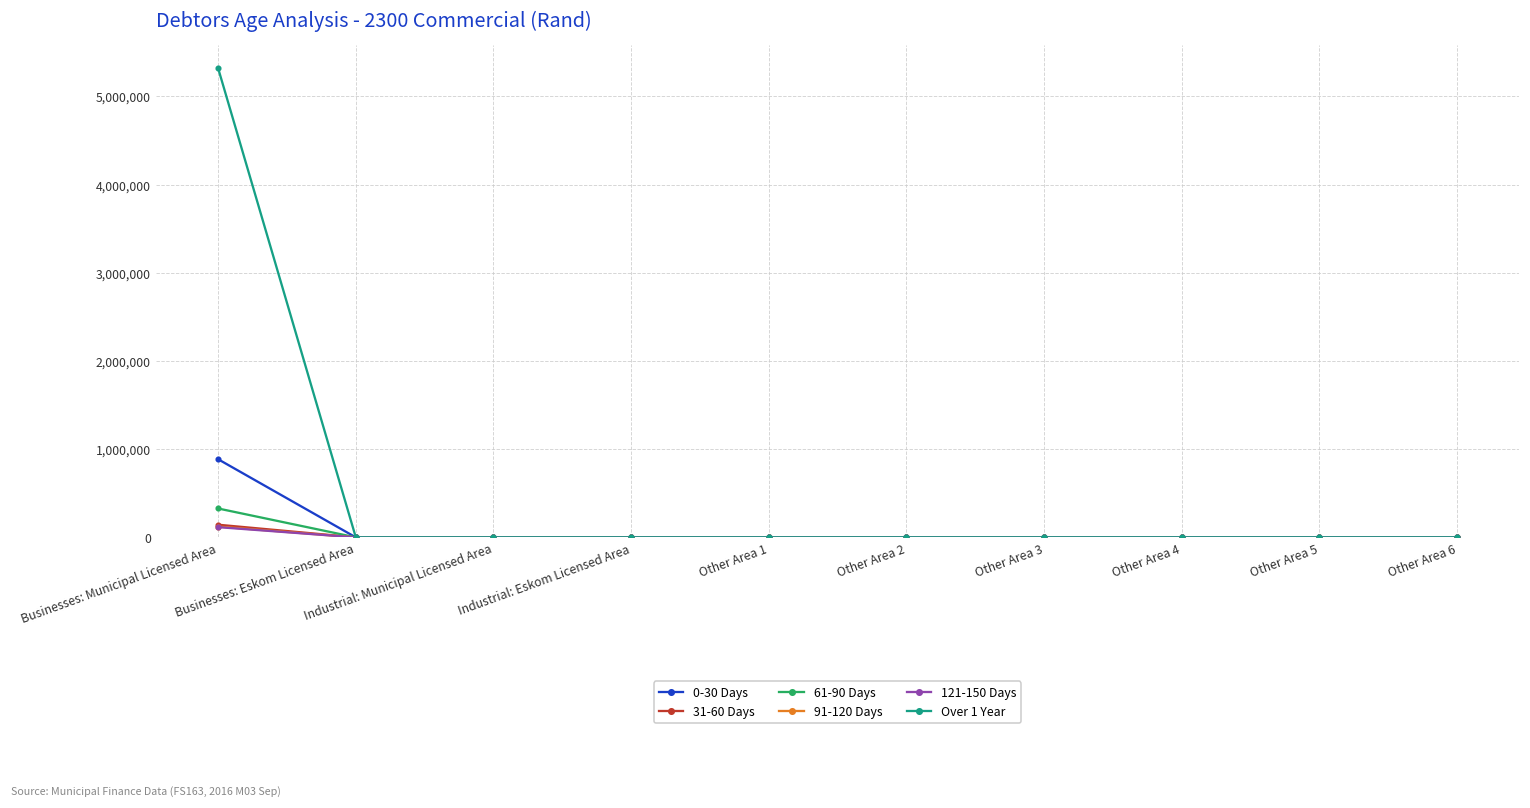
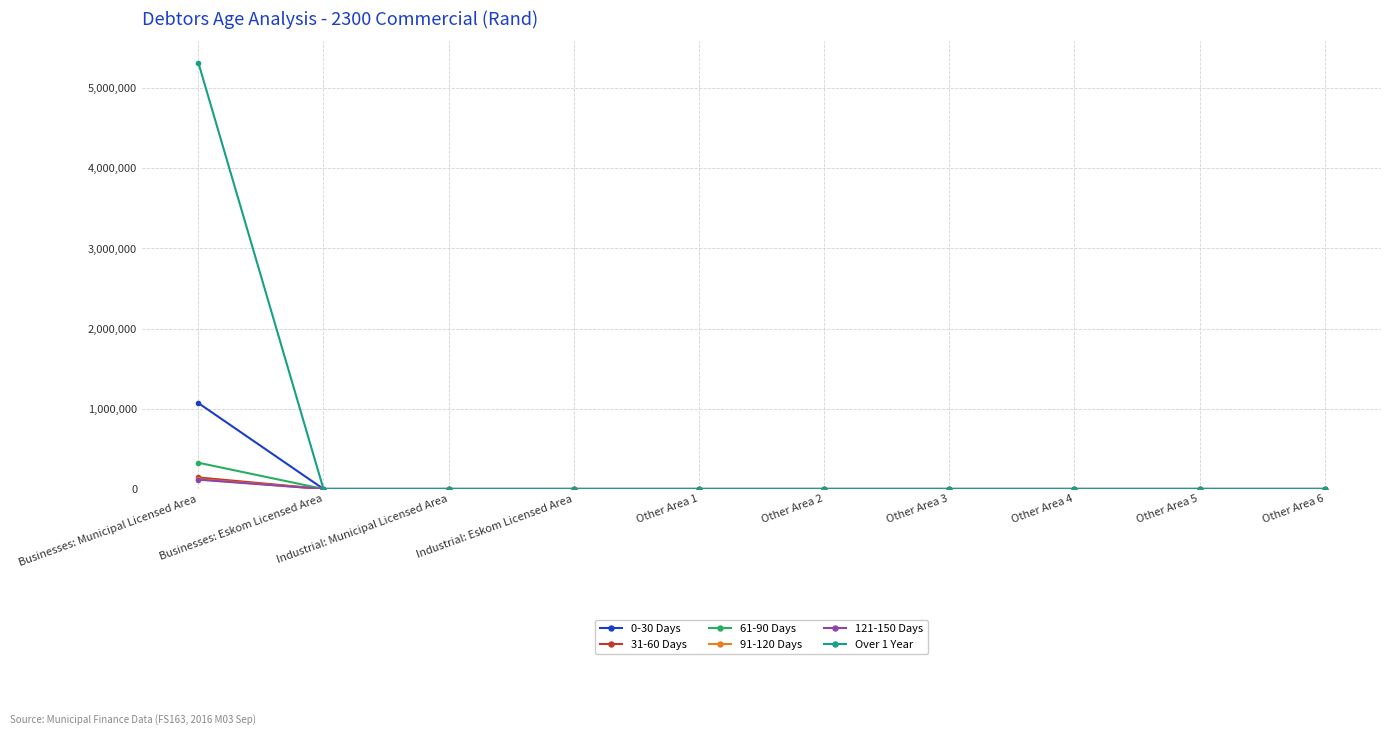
0-30 Days, Businesses: Municipal Licensed Area: 900,000 -> 1,100,000
